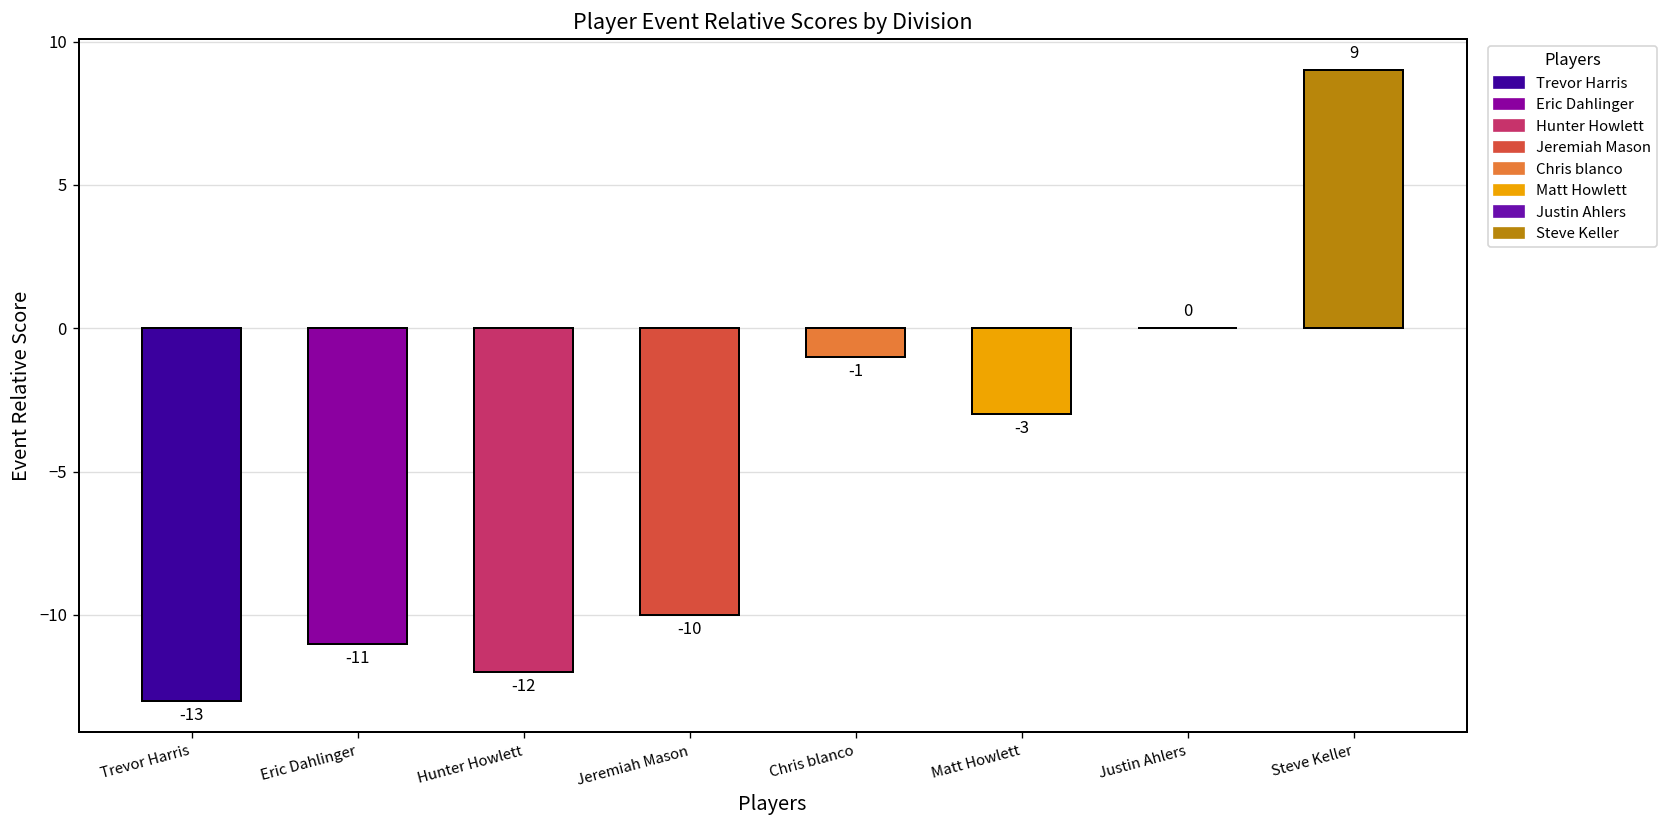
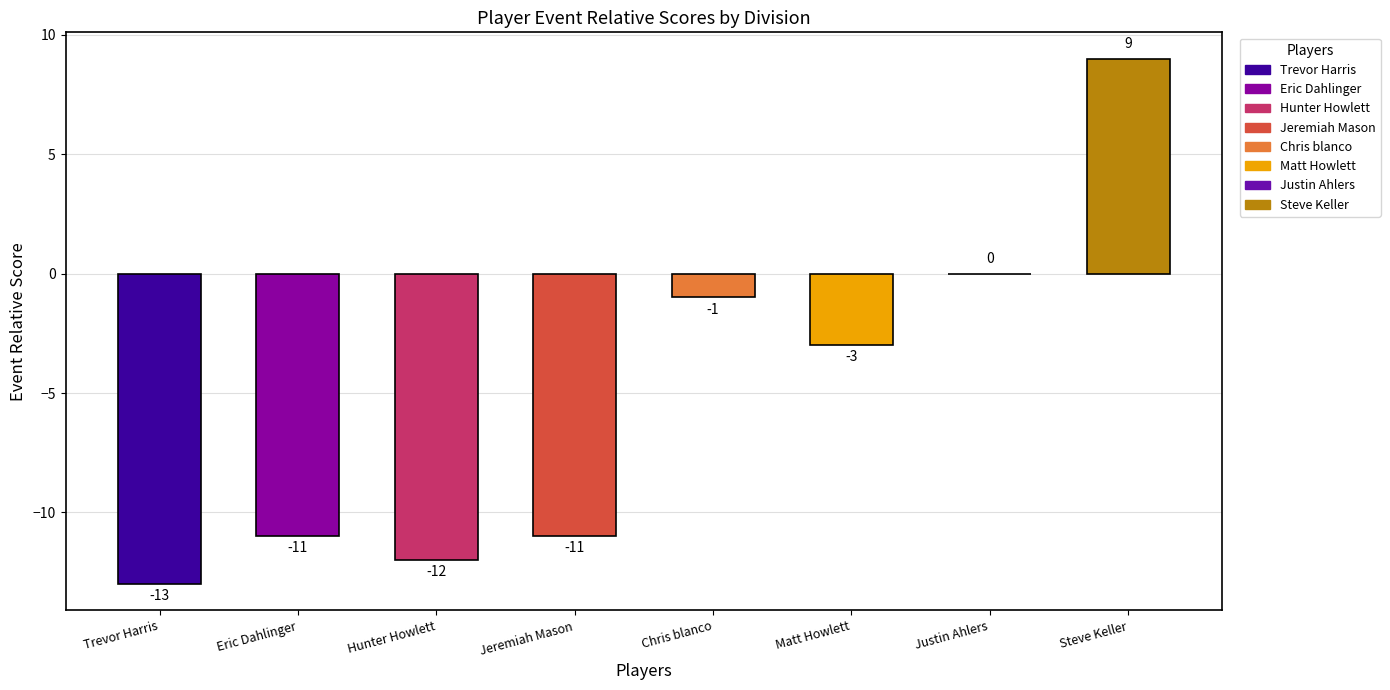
Jeremiah Mason: -10 -> -11
